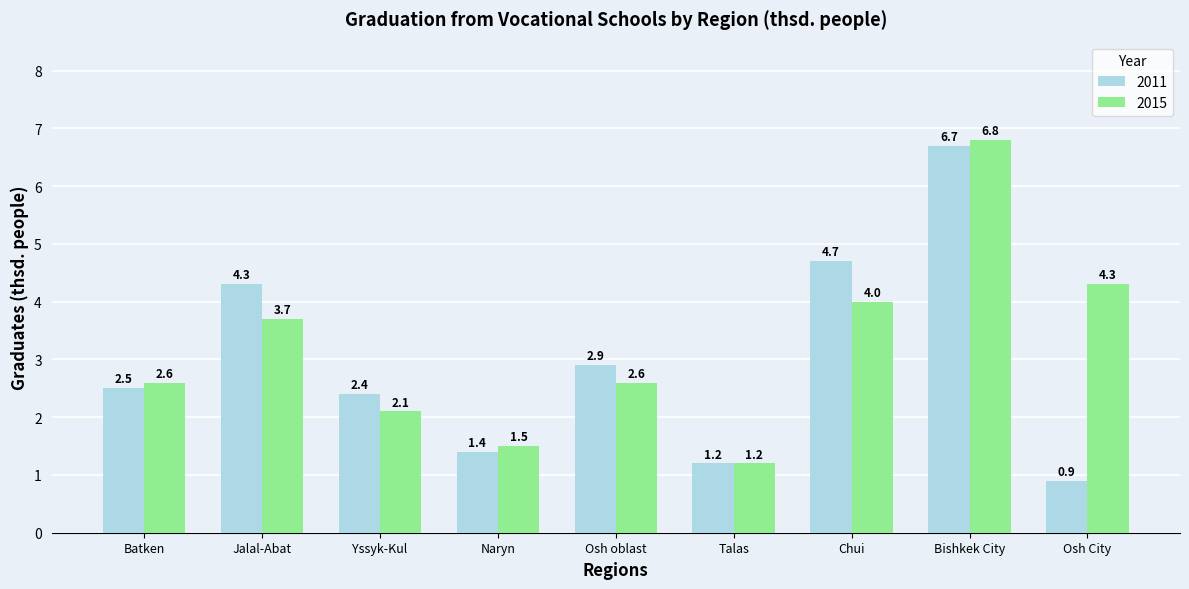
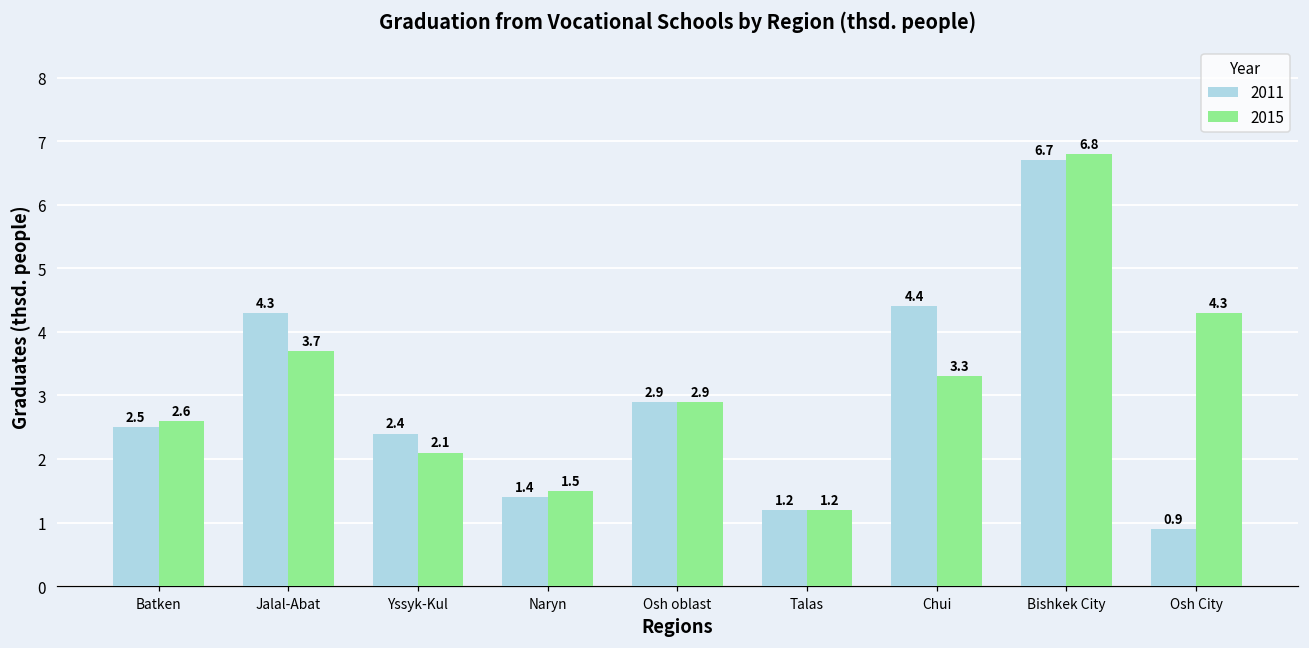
2015, Osh oblast: 2.6 -> 2.9
2011, Chui: 4.7 -> 4.4
2015, Chui: 4.0 -> 3.3
